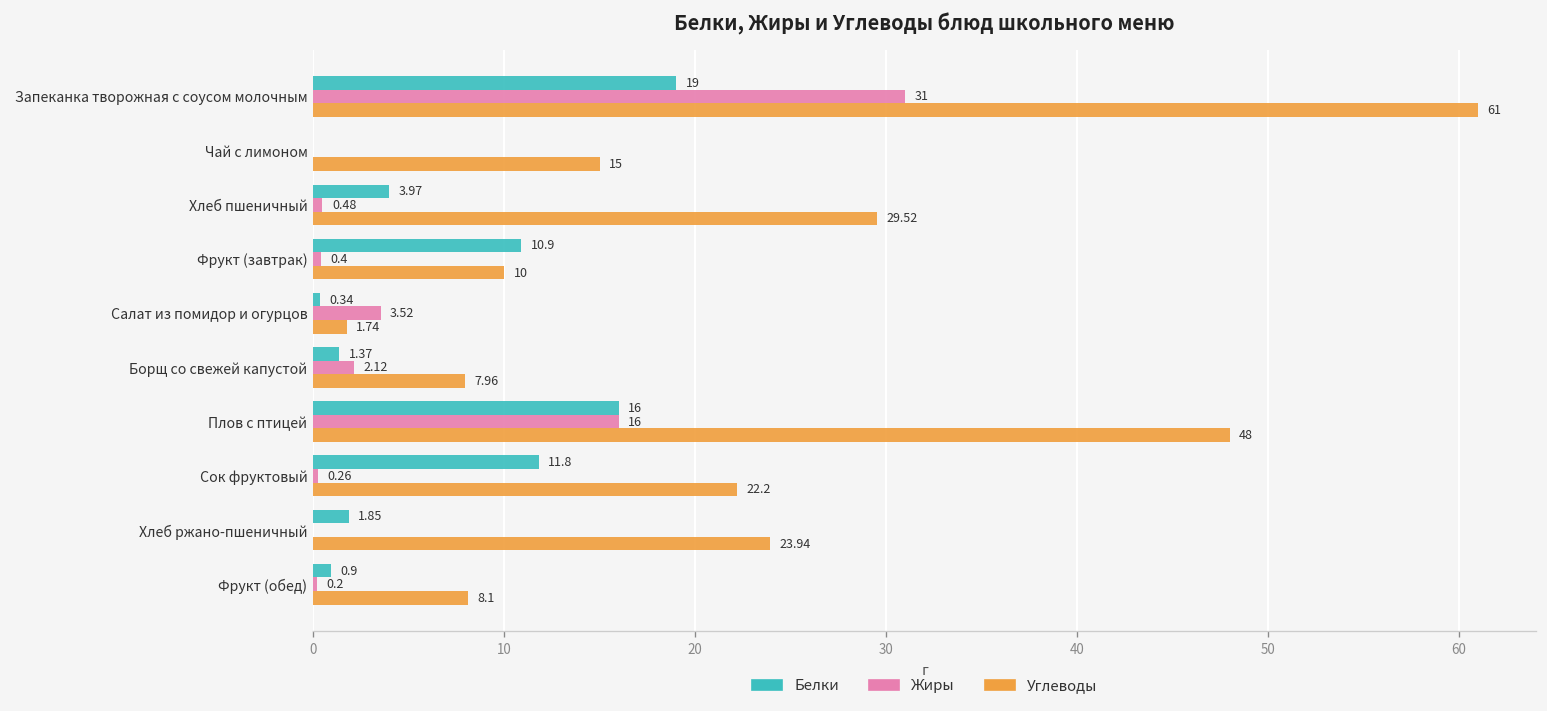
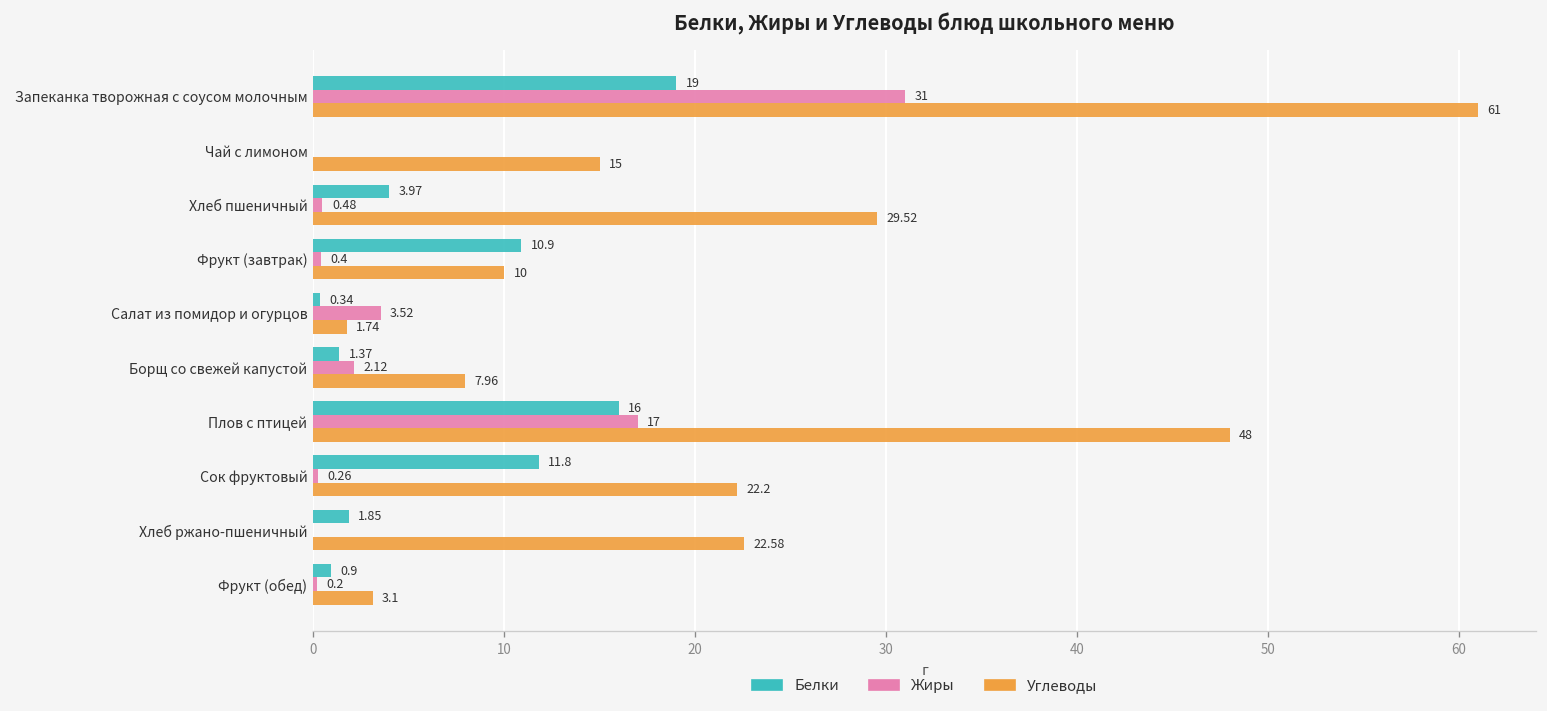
Жиры, Плов с птицей: 16 -> 17
Углеводы, Хлеб ржано-пшеничный: 23.94 -> 22.58
Углеводы, Фрукт (обед): 8.1 -> 3.1
